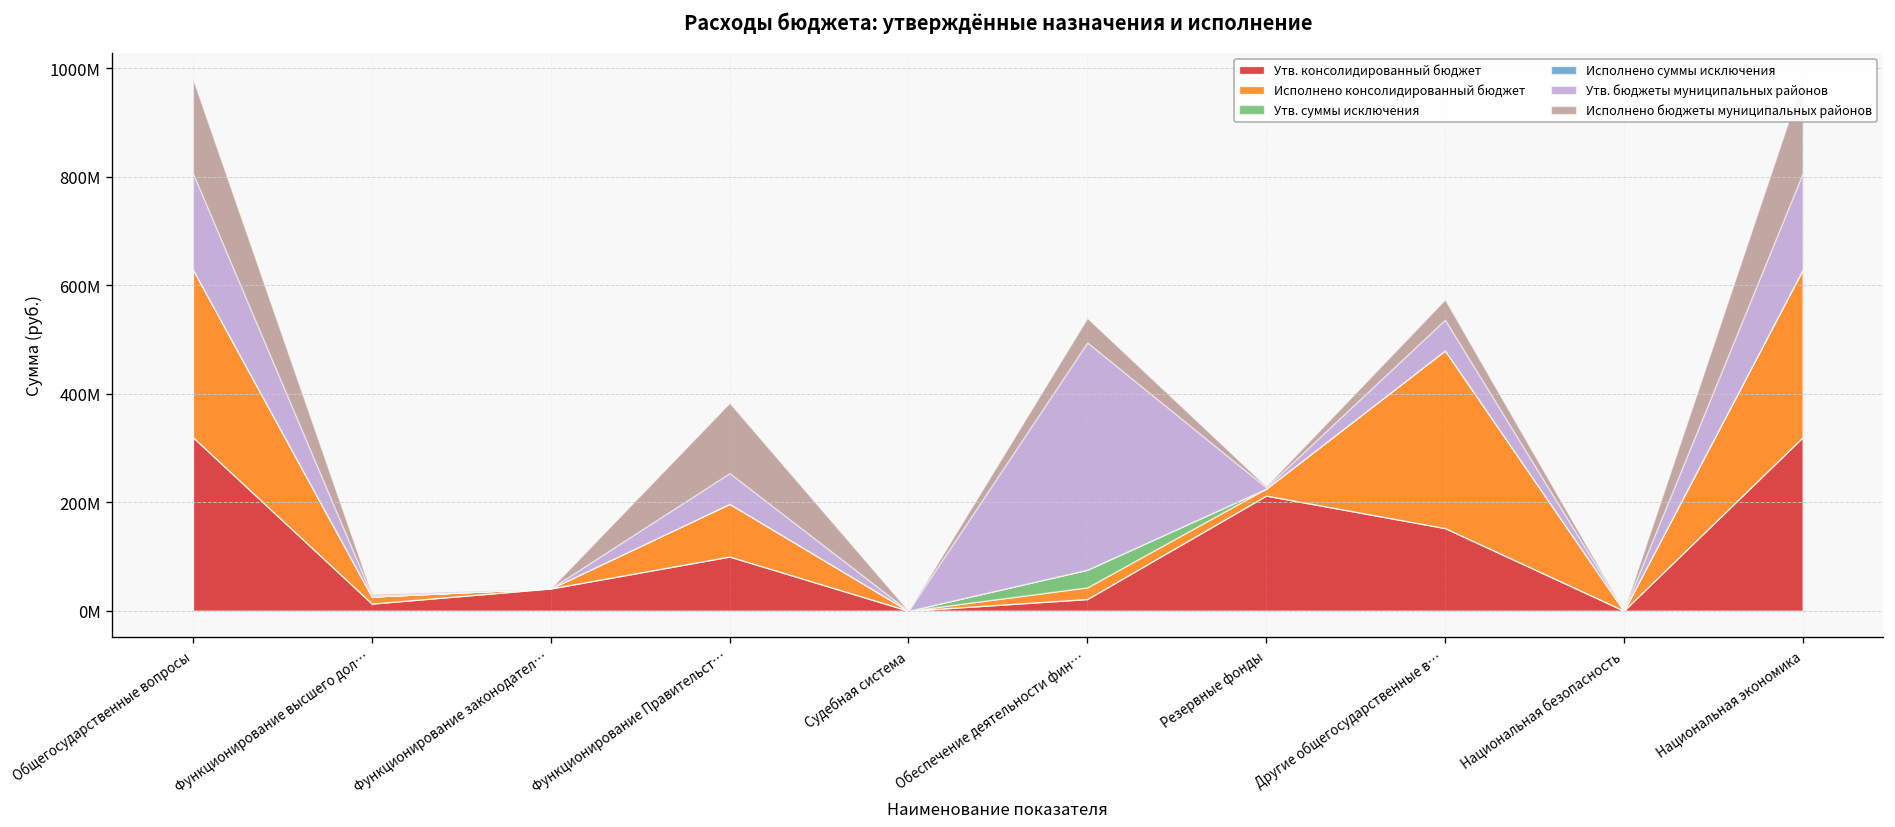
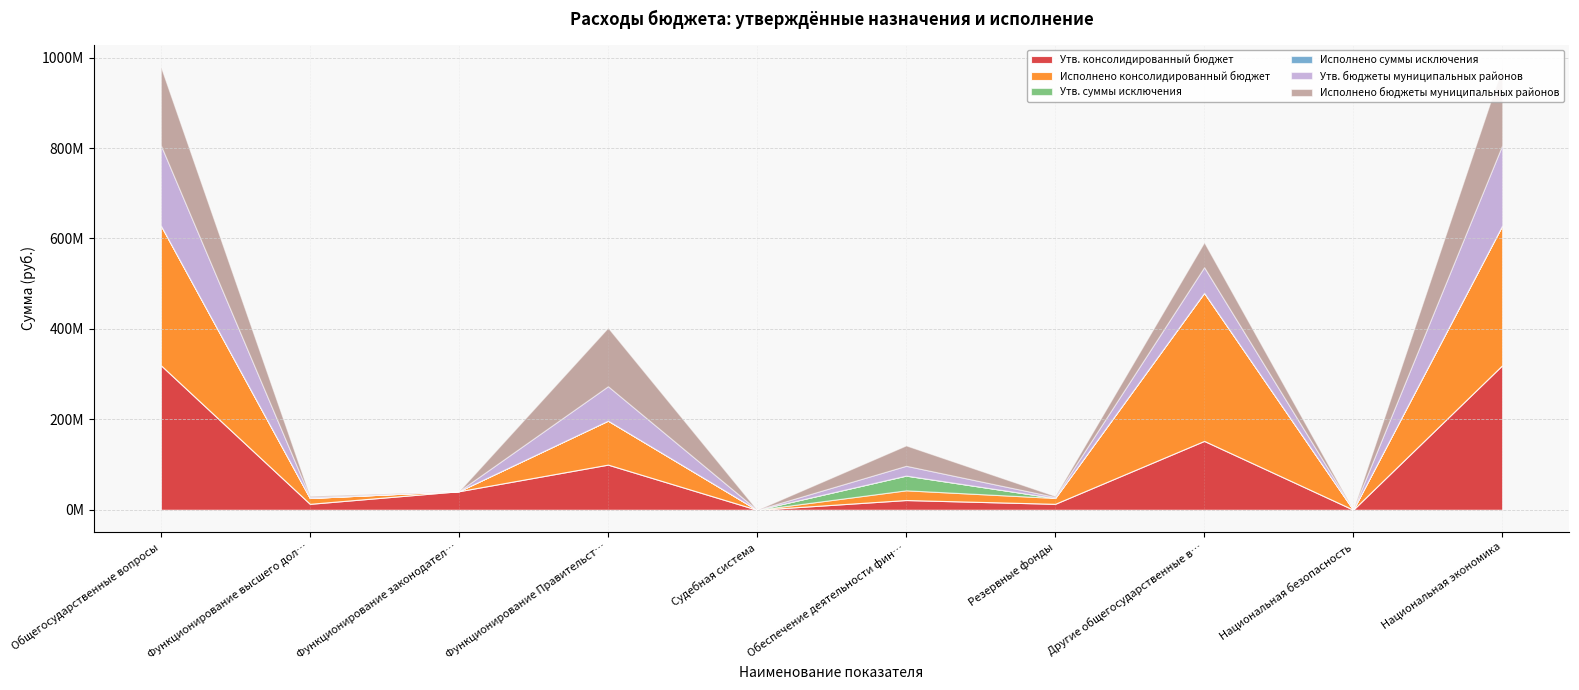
Утв. бюджеты муниципальных районов, Функционирование Правительст…: 60000000 -> 80000000
Утв. бюджеты муниципальных районов, Обеспечение деятельности фин…: 420000000 -> 20000000
Утв. консолидированный бюджет, Резервные фонды: 210000000 -> 10000000
Исполнено бюджеты муниципальных районов, Другие общегосударственные в…: 40000000 -> 60000000
